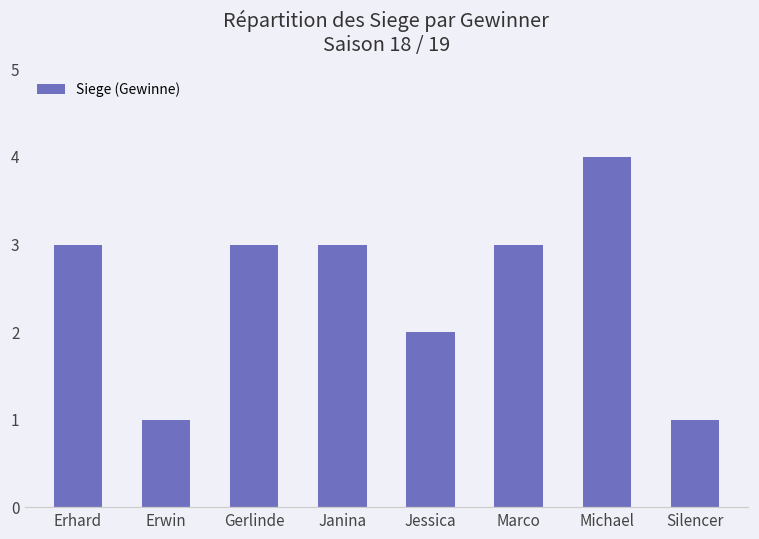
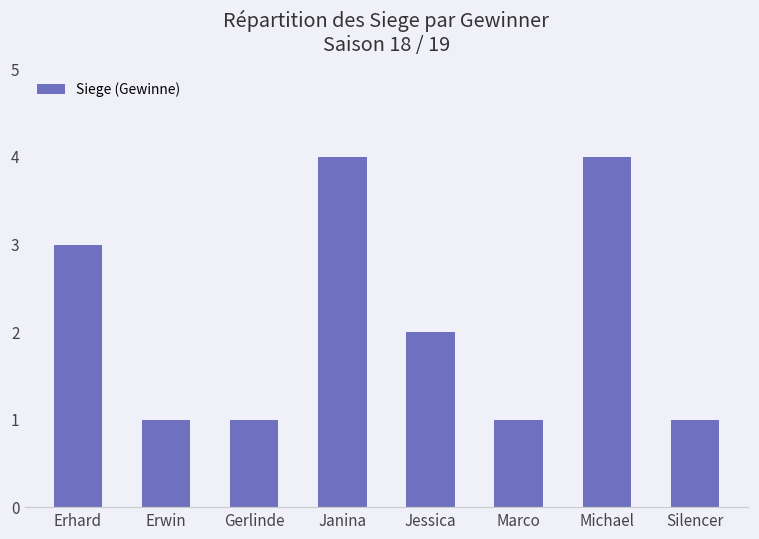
Gerlinde: 3 -> 1
Janina: 3 -> 4
Marco: 3 -> 1
